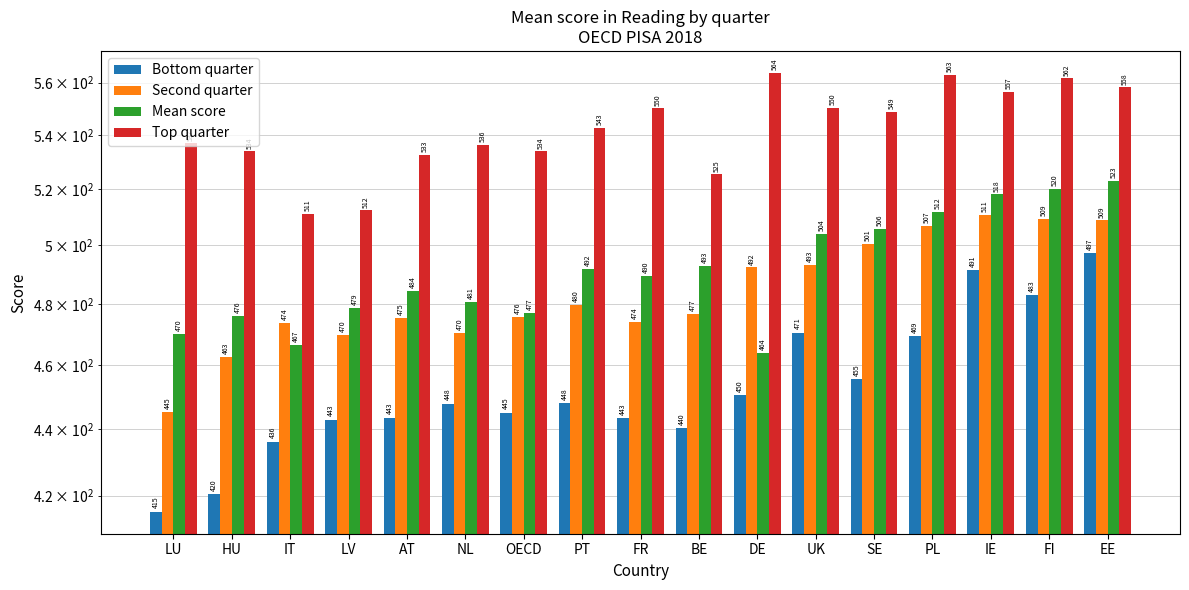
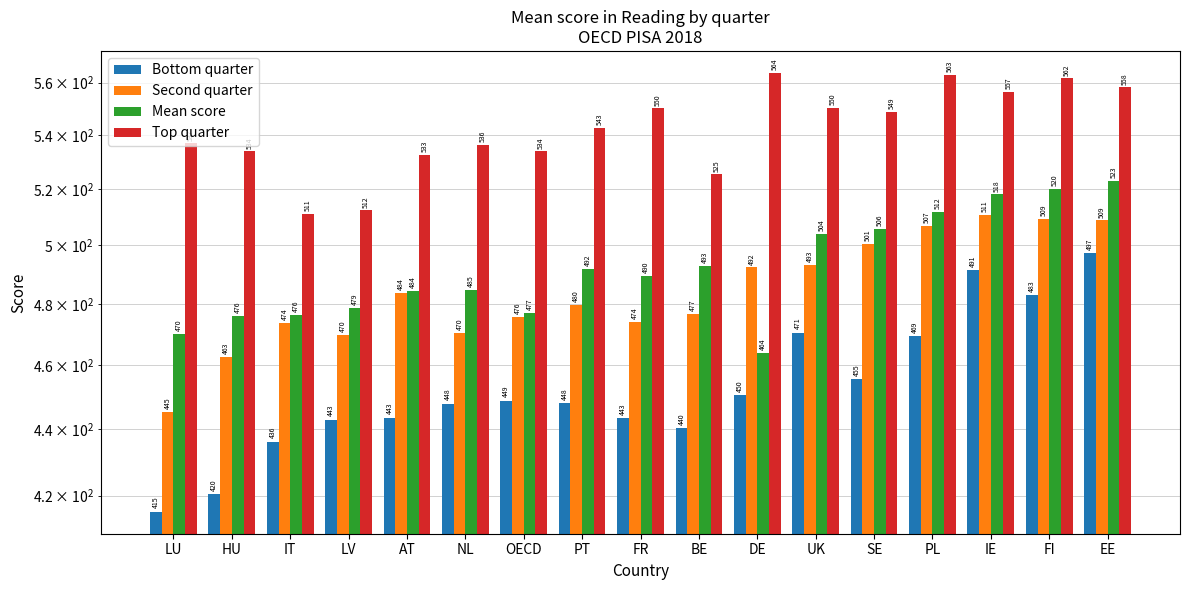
Mean score, IT: 467 -> 476
Second quarter, AT: 475 -> 484
Mean score, NL: 481 -> 485
Bottom quarter, OECD: 445 -> 449
